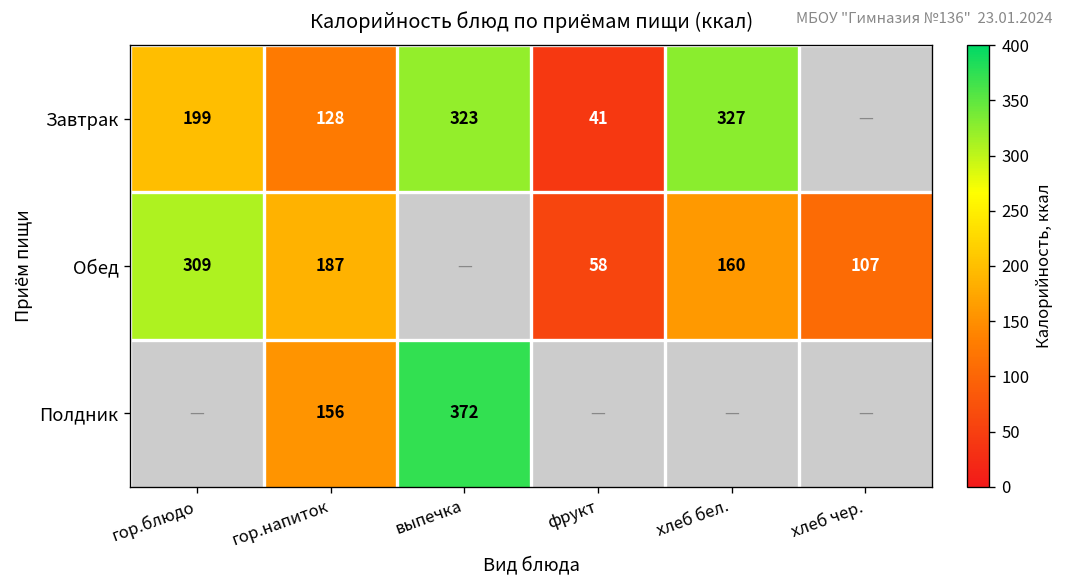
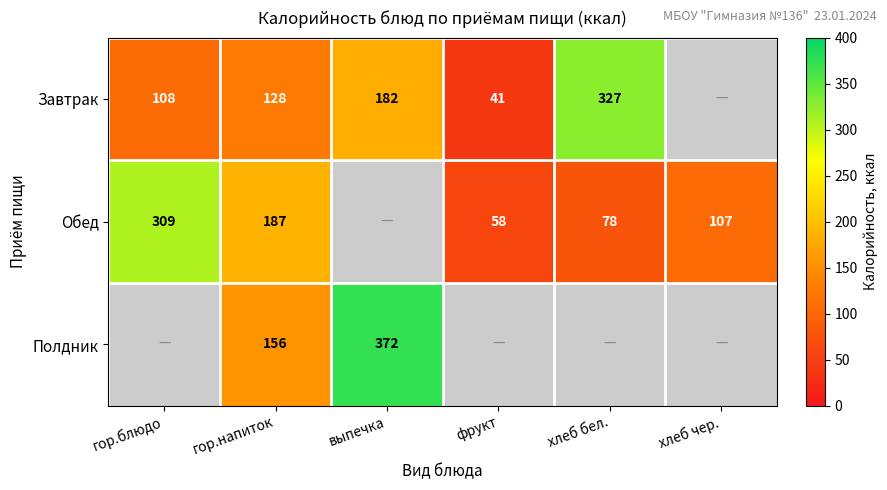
Завтрак, гор.блюдо: 199 -> 108
Завтрак, выпечка: 323 -> 182
Обед, хлеб бел.: 160 -> 78
